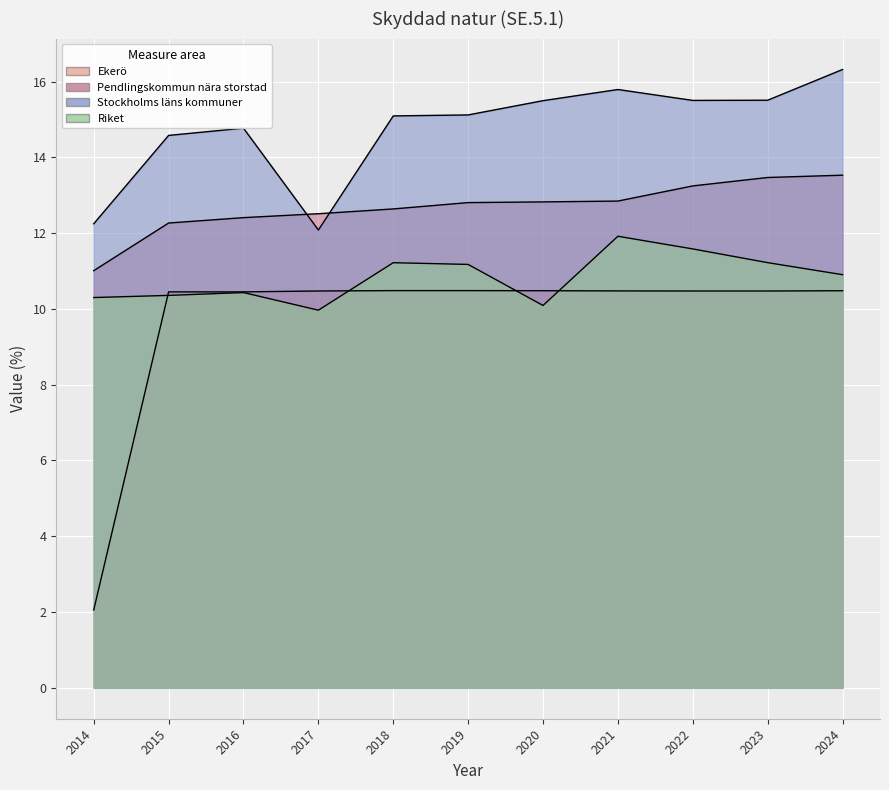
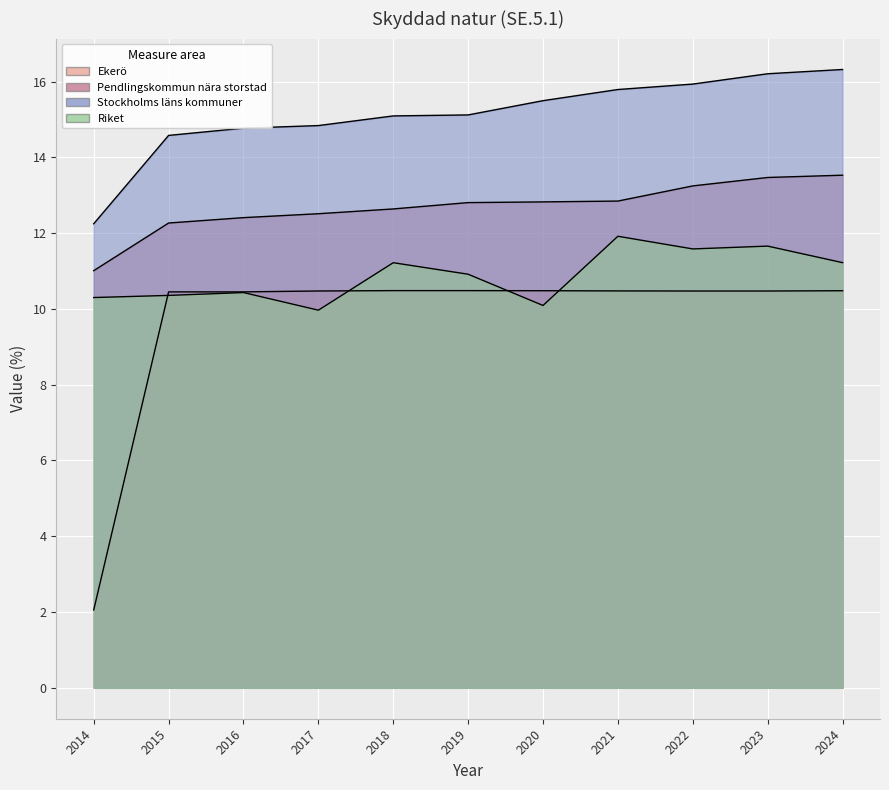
Stockholms läns kommuner, 2017: 12.1 -> 14.8
Riket, 2019: 11.2 -> 10.9
Stockholms läns kommuner, 2022: 15.5 -> 15.9
Stockholms läns kommuner, 2023: 15.5 -> 16.2
Riket, 2023: 11.2 -> 11.7
Riket, 2024: 10.9 -> 11.2
